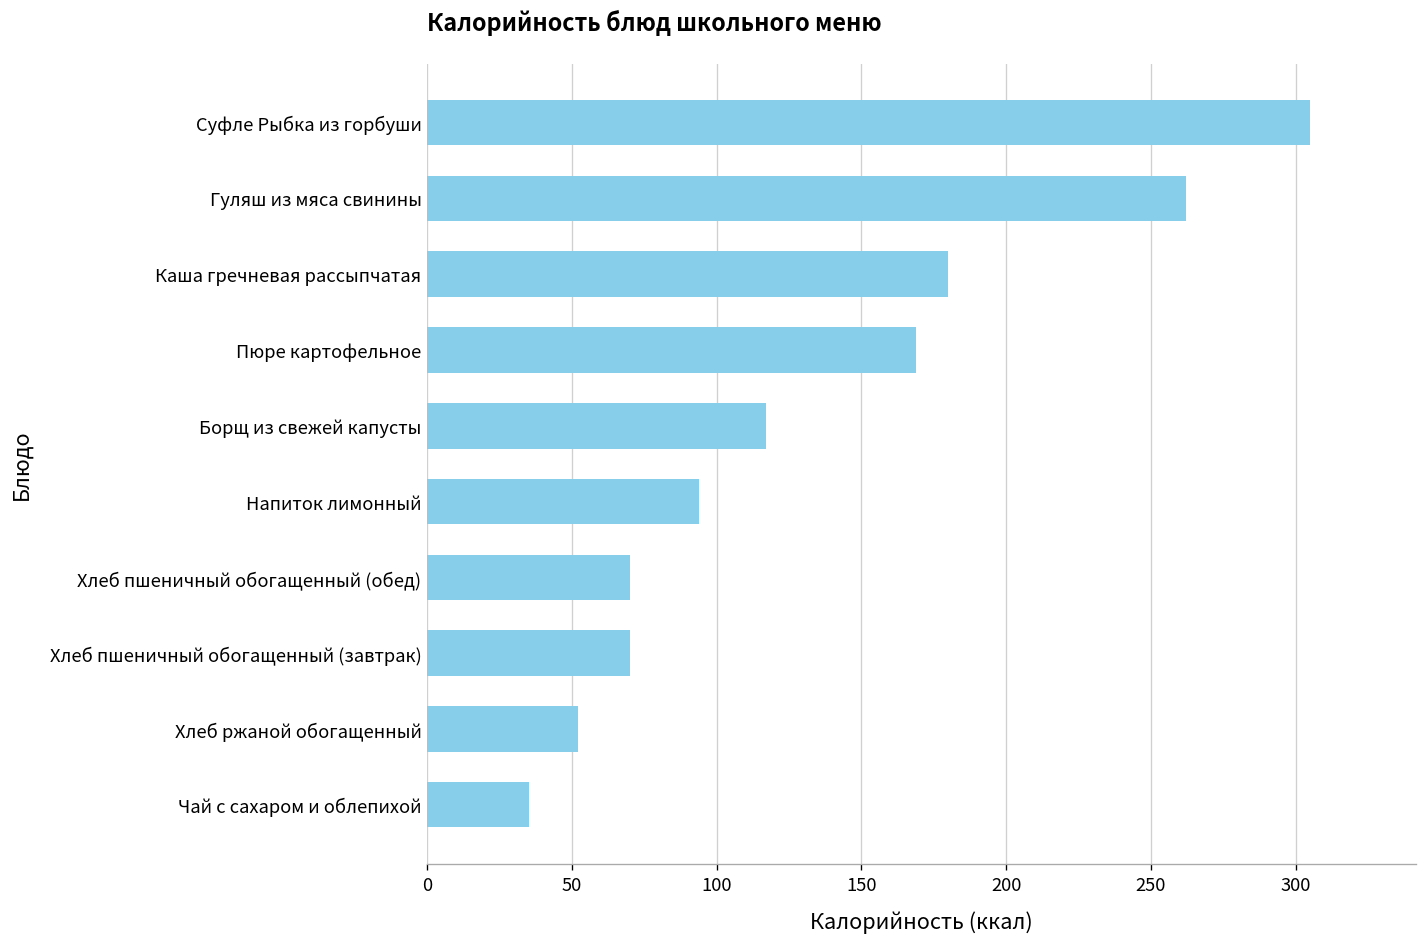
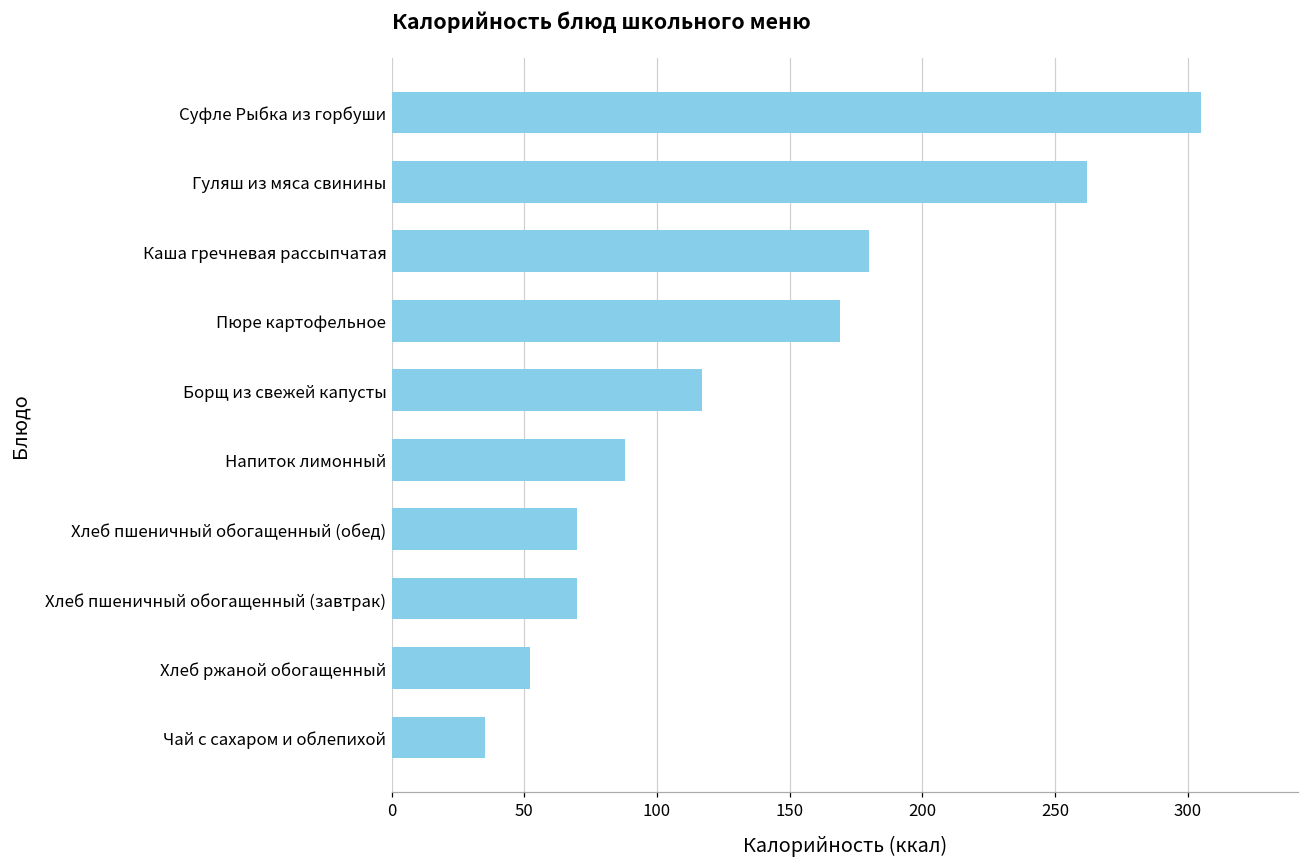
Напиток лимонный: 94 -> 88
